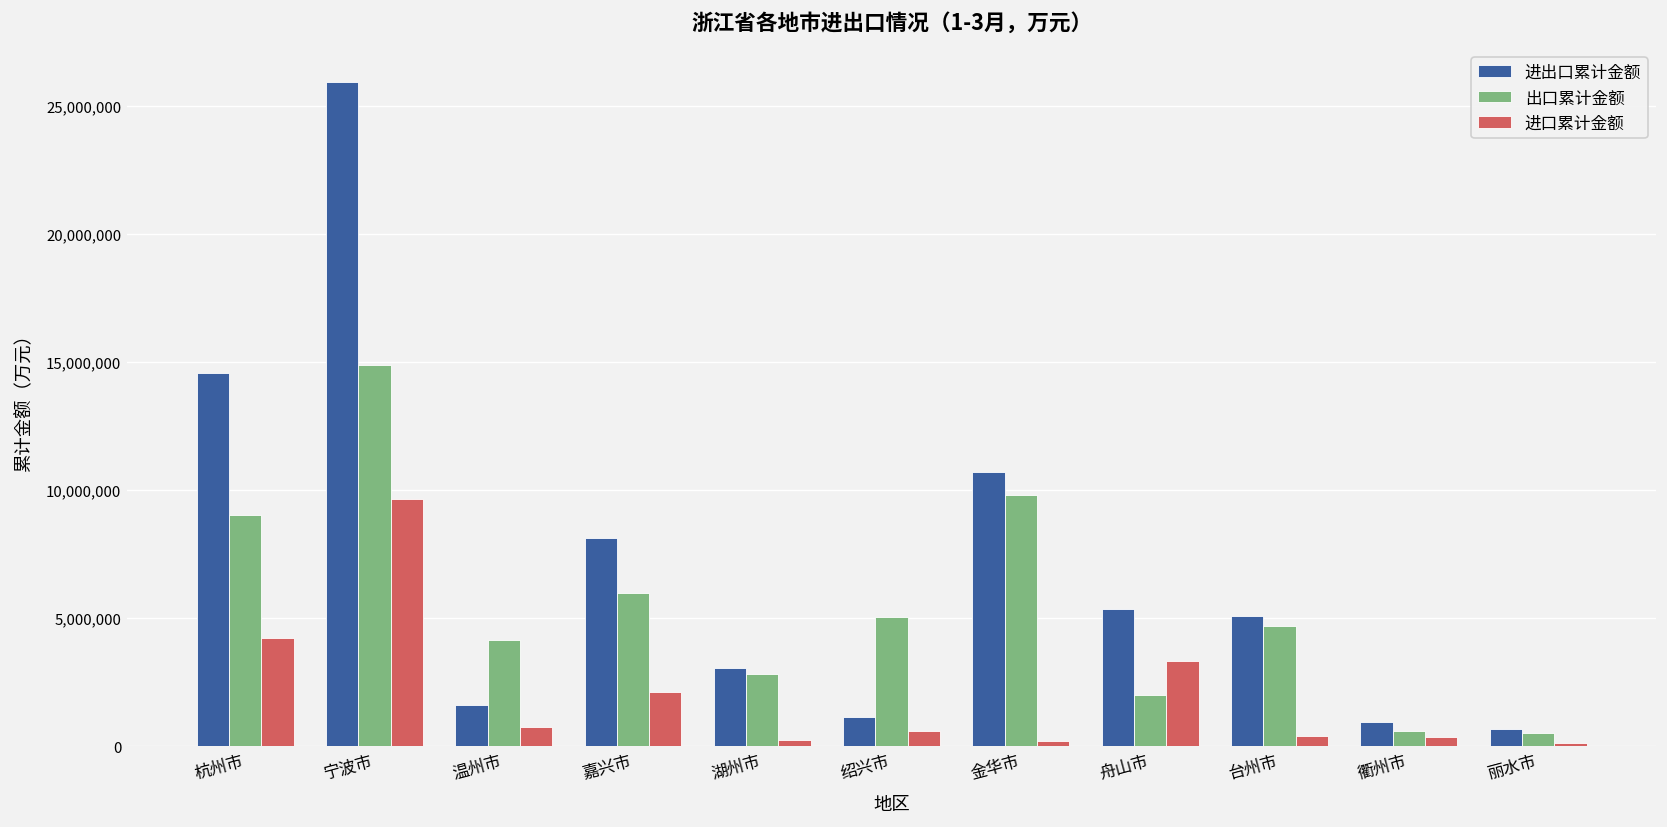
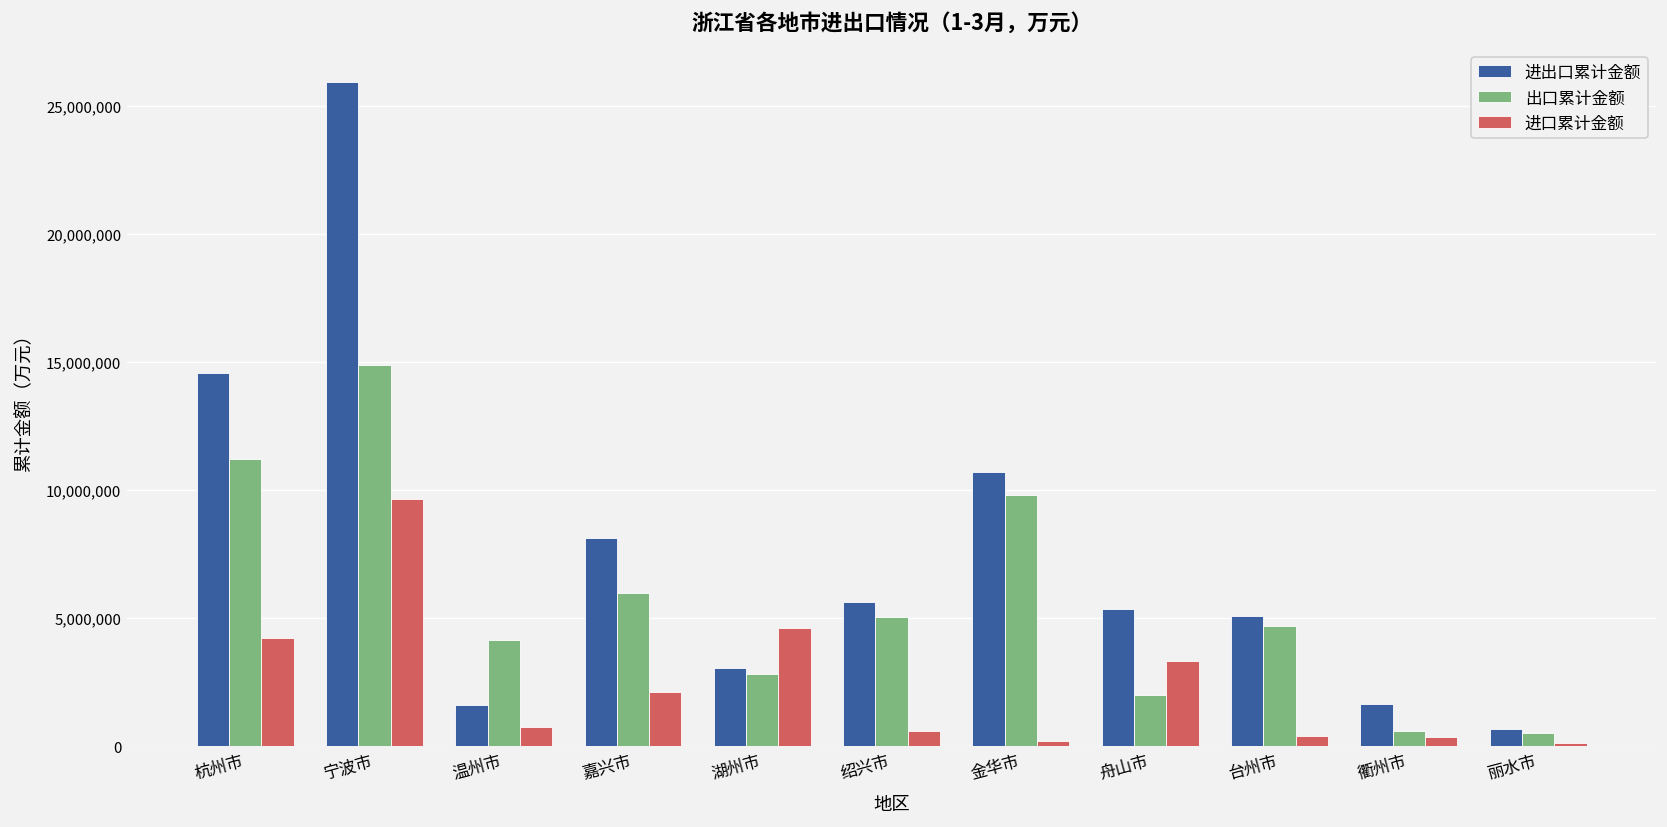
出口累计金额, 杭州市: 9,000,000 -> 11,200,000
进口累计金额, 湖州市: 300,000 -> 4,600,000
进出口累计金额, 绍兴市: 1,200,000 -> 5,600,000
进出口累计金额, 衢州市: 1,000,000 -> 1,700,000
